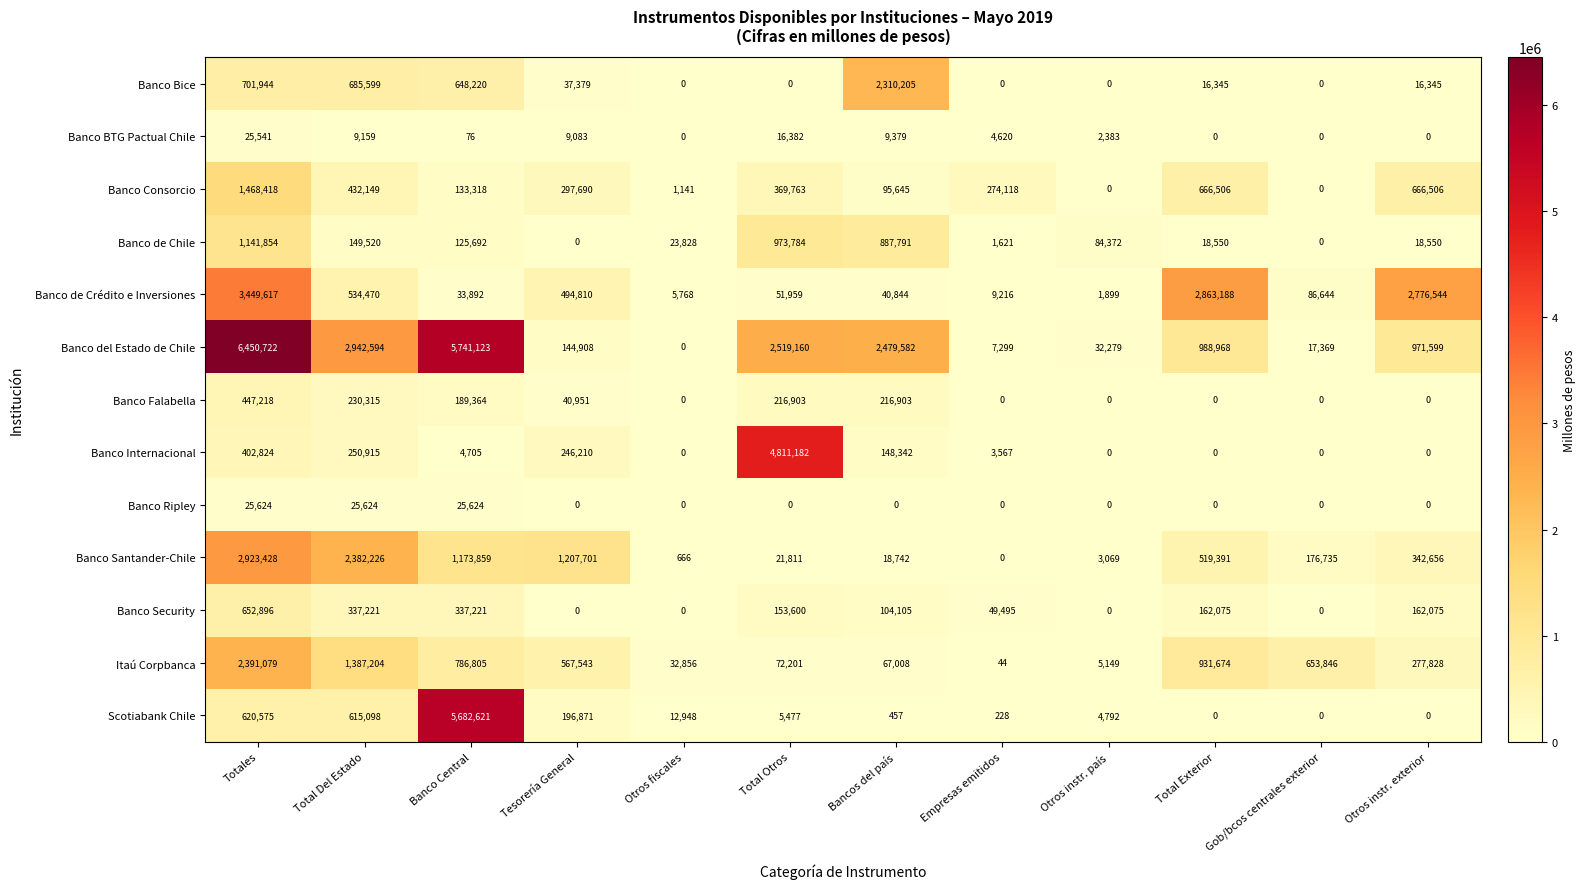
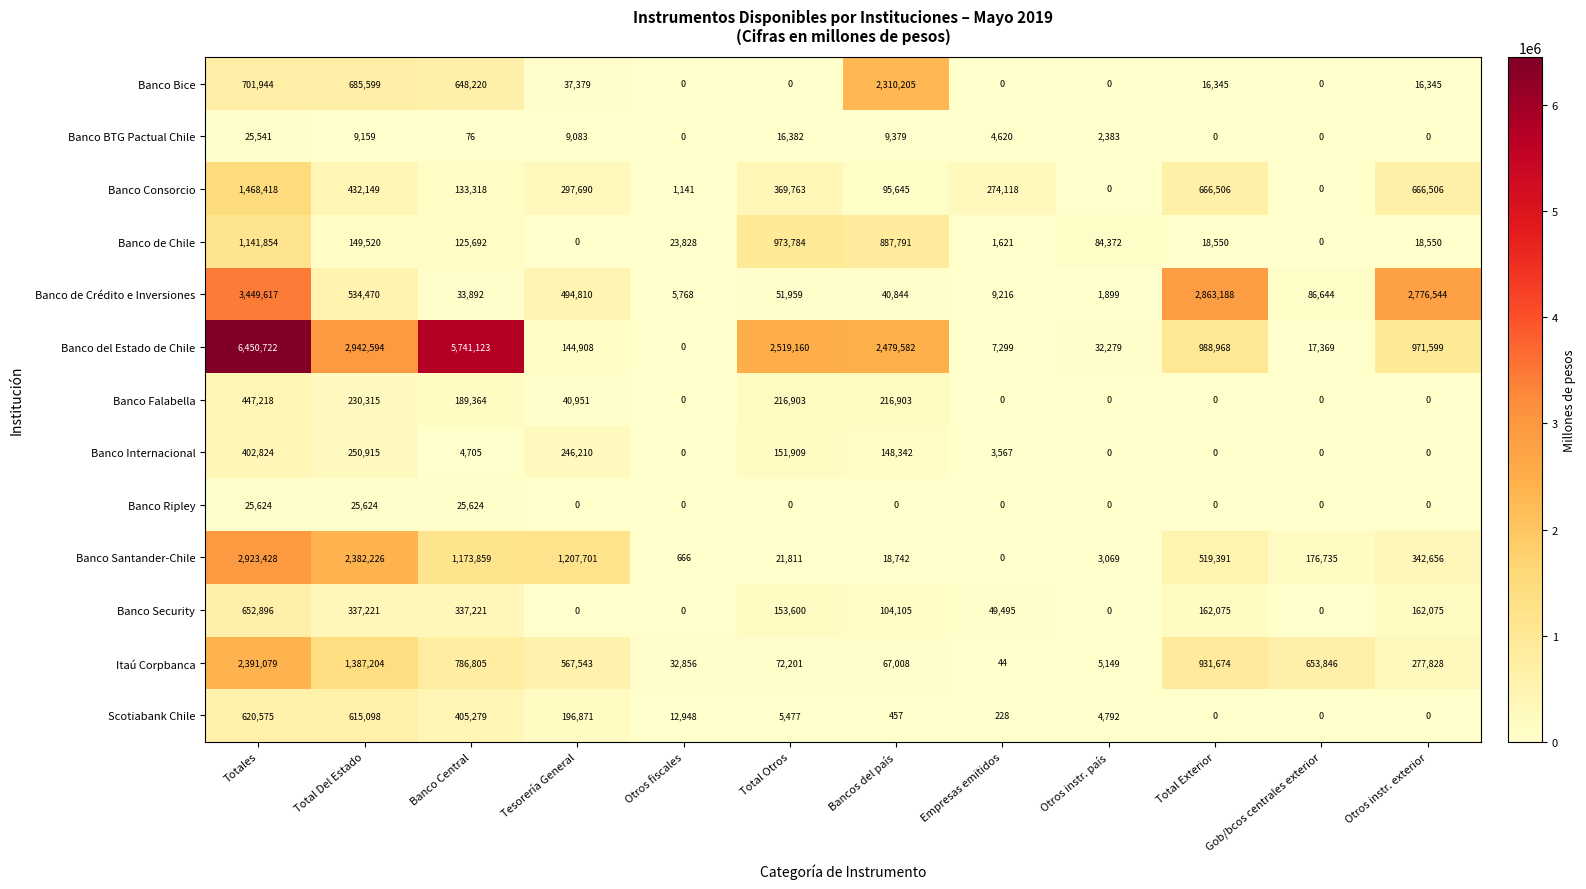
Banco Internacional, Total Otros: 4,811,182 -> 151,909
Scotiabank Chile, Banco Central: 5,682,621 -> 405,279
